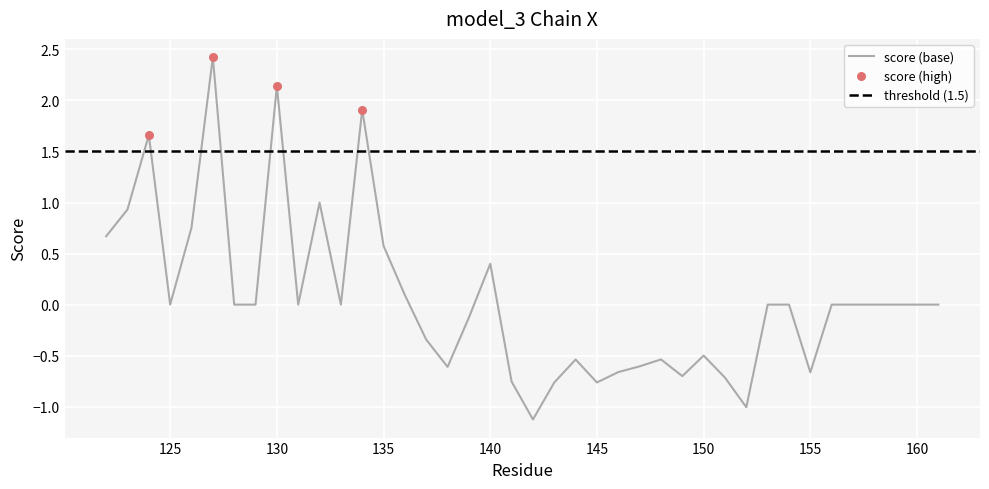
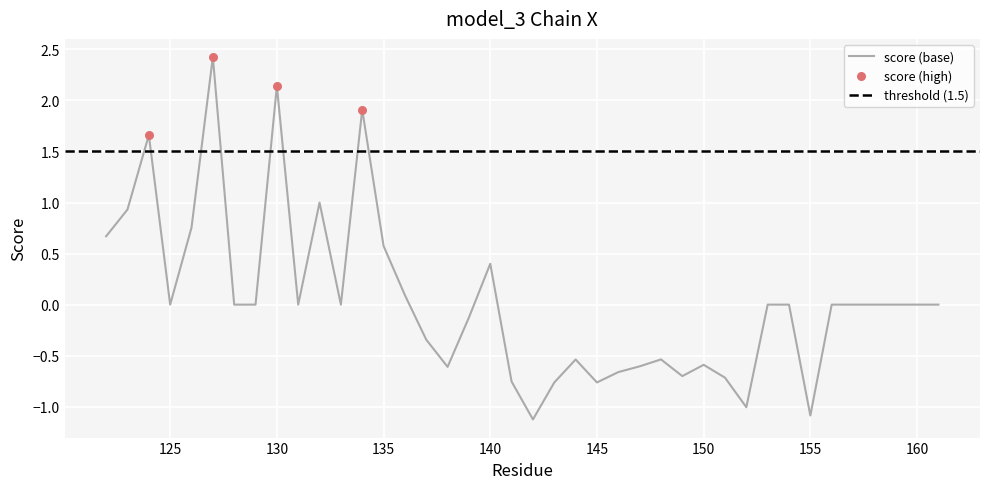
score (base), 150: -0.50 -> -0.59
score (base), 155: -0.66 -> -1.09
